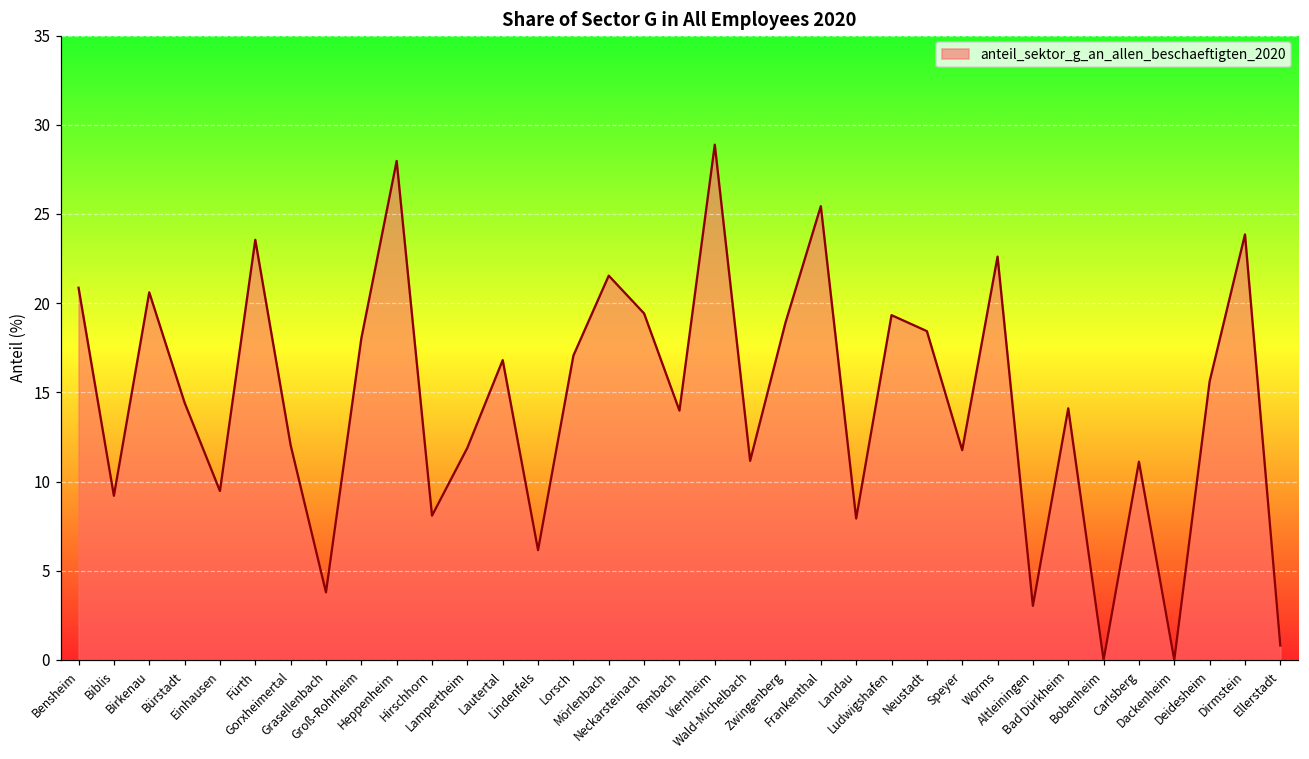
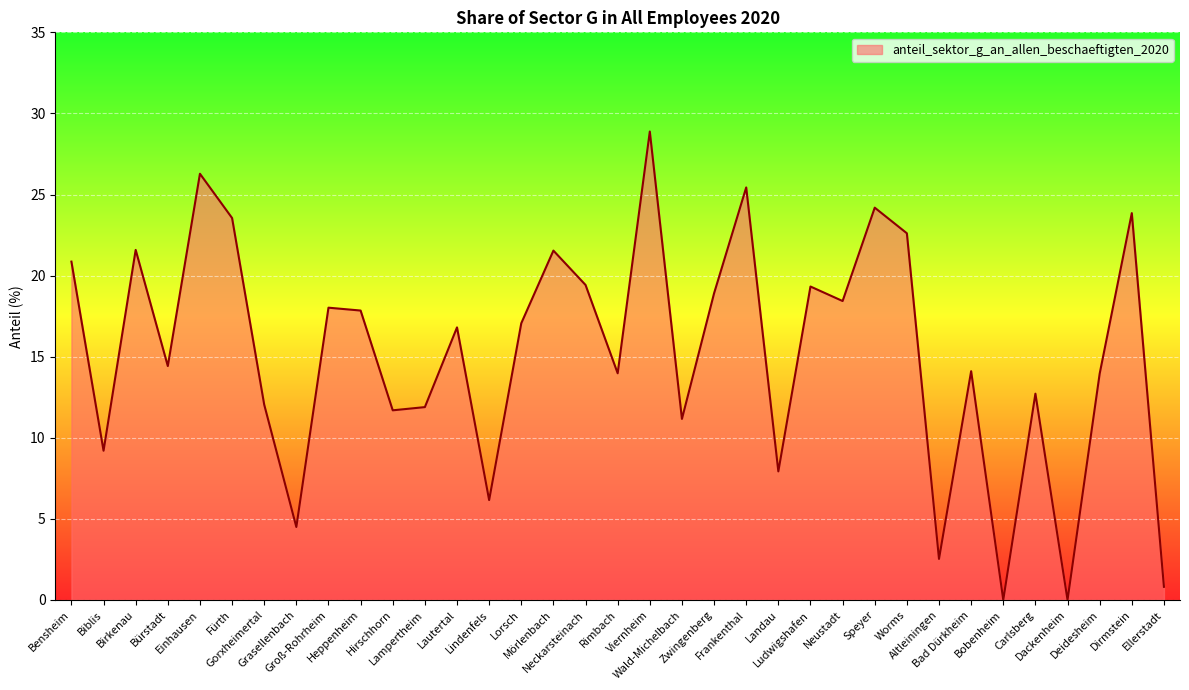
Birkenau: 20.6 -> 21.6
Einhausen: 9.5 -> 26.3
Grasellenbach: 3.8 -> 4.5
Heppenheim: 28.0 -> 17.8
Hirschhorn: 8.1 -> 11.7
Speyer: 11.8 -> 24.2
Altleiningen: 3.0 -> 2.5
Carlsberg: 11.1 -> 12.7
Deidesheim: 15.6 -> 14.0
